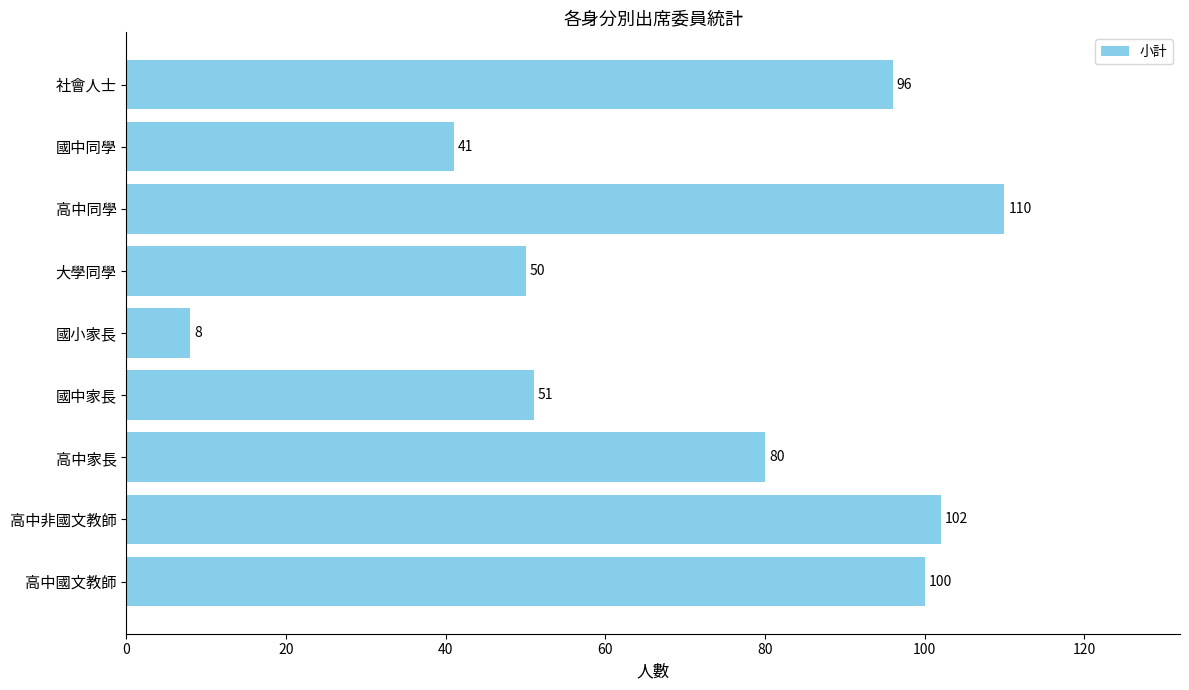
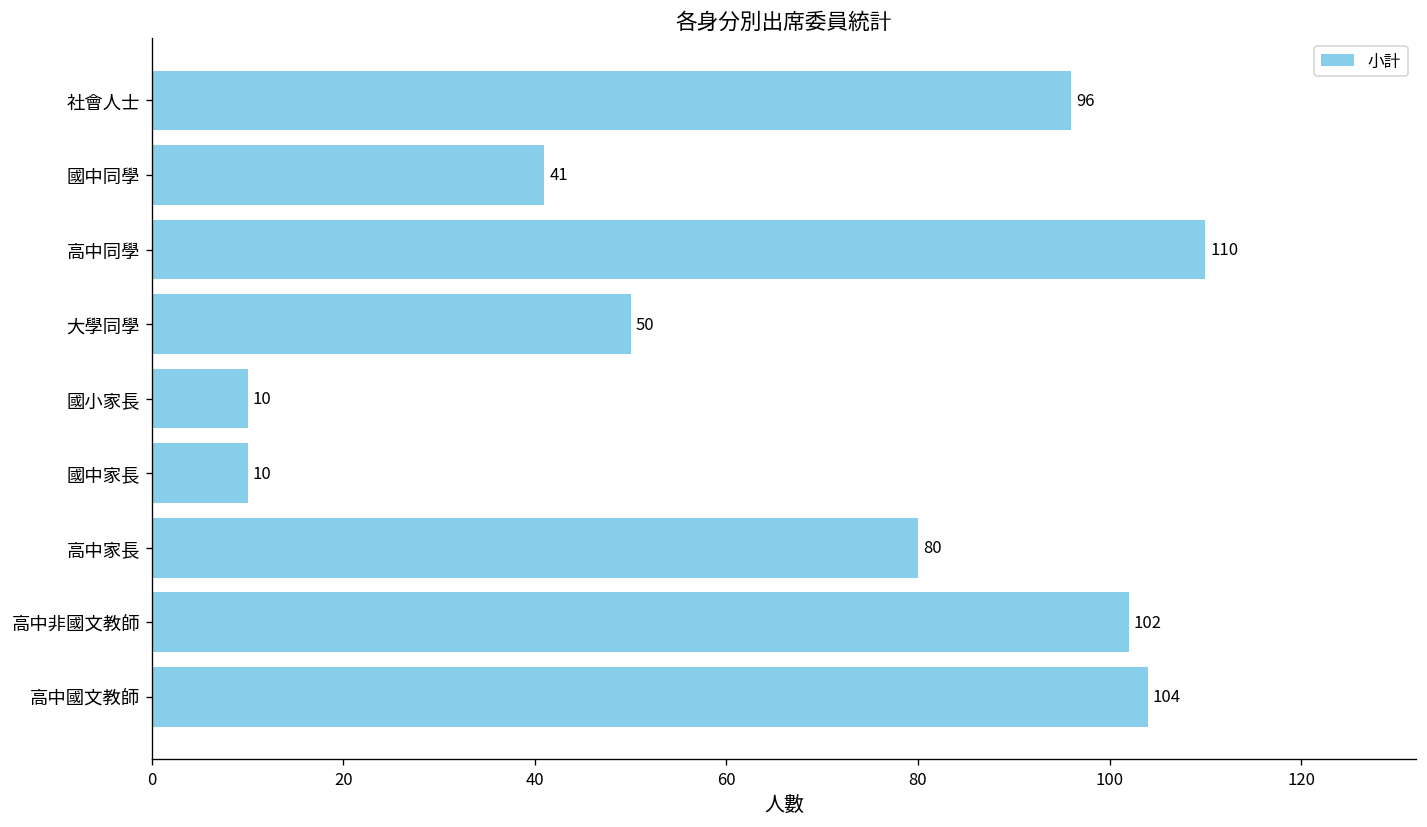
國小家長: 8 -> 10
國中家長: 51 -> 10
高中國文教師: 100 -> 104
